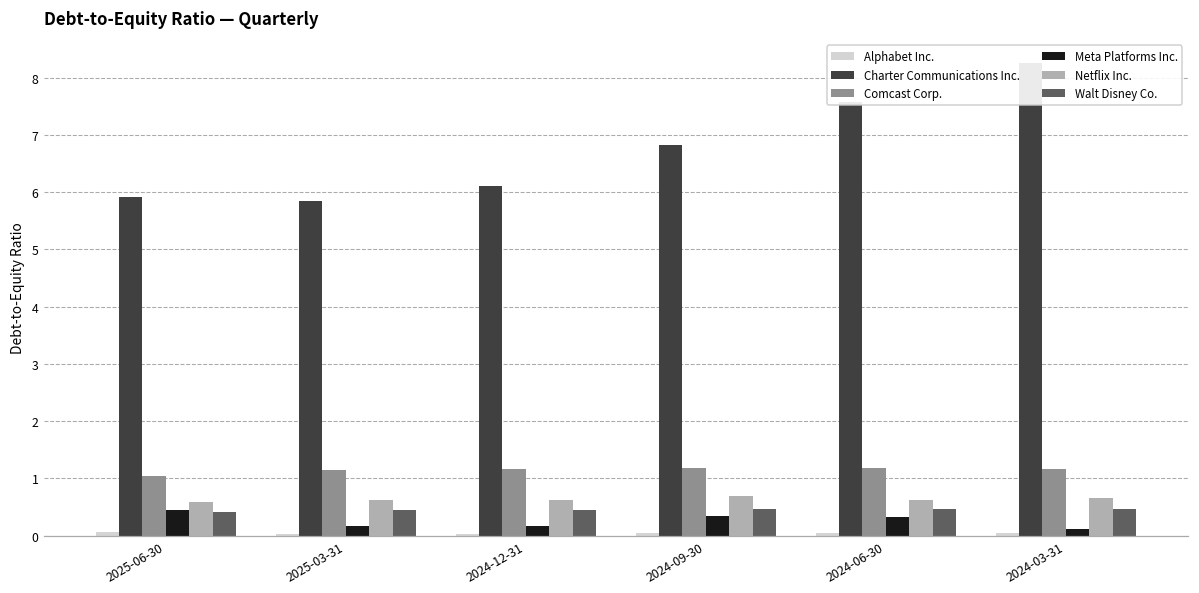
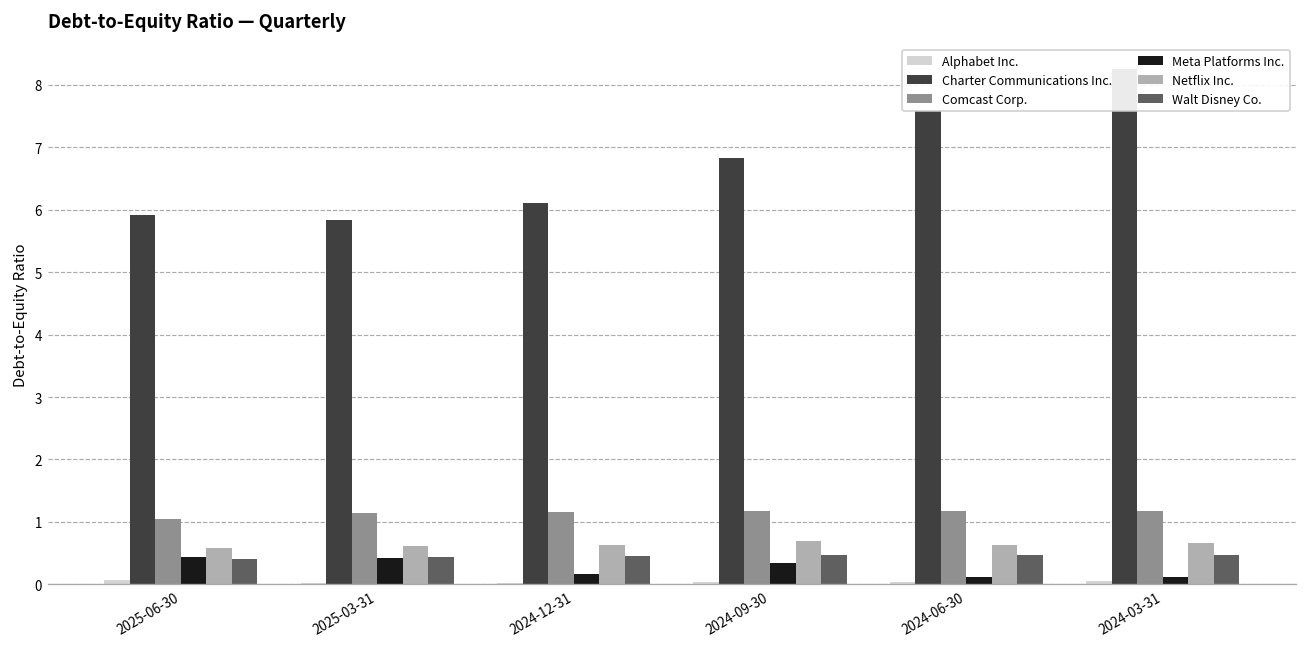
Meta Platforms Inc., 2025-03-31: 0.2 -> 0.4
Meta Platforms Inc., 2024-06-30: 0.3 -> 0.1
